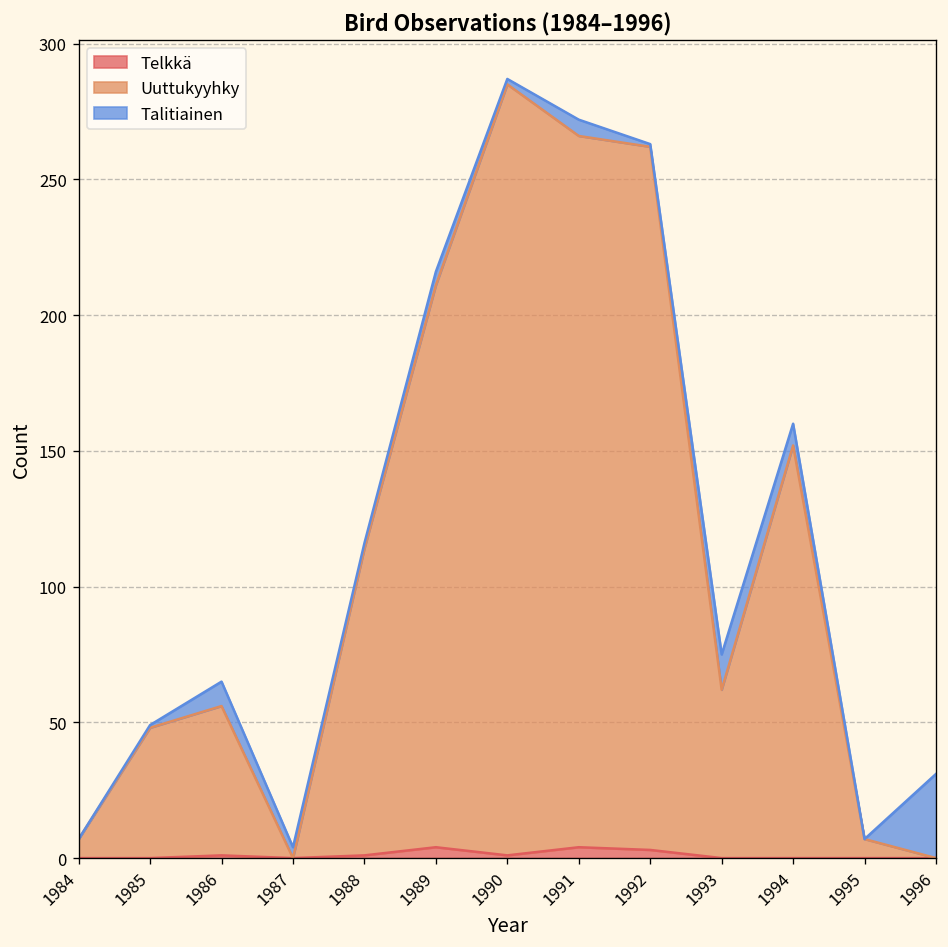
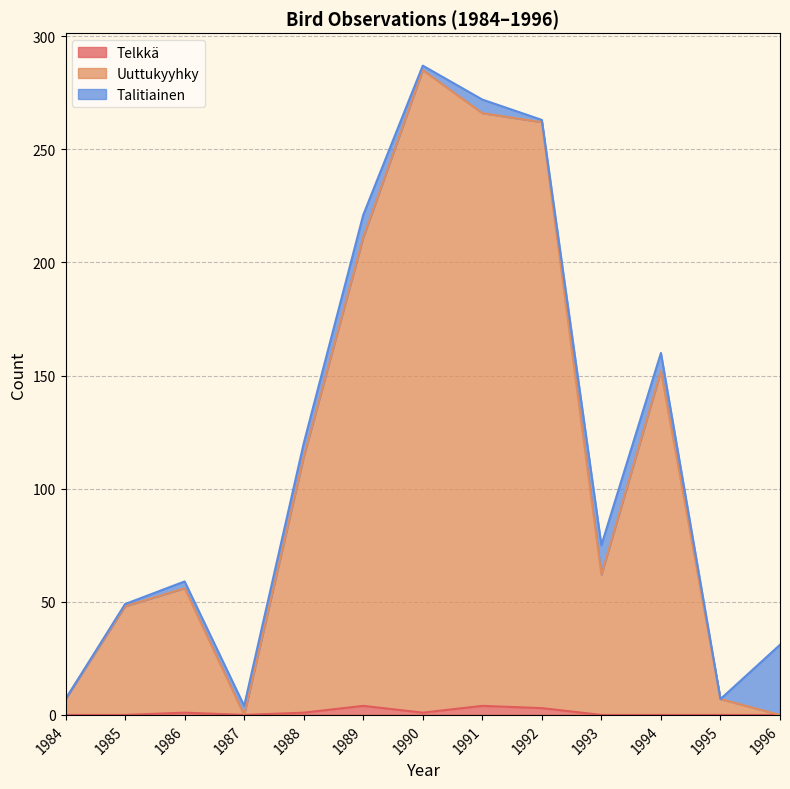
Talitiainen, 1986: 9 -> 3
Talitiainen, 1988: 2 -> 6
Talitiainen, 1989: 5 -> 10
